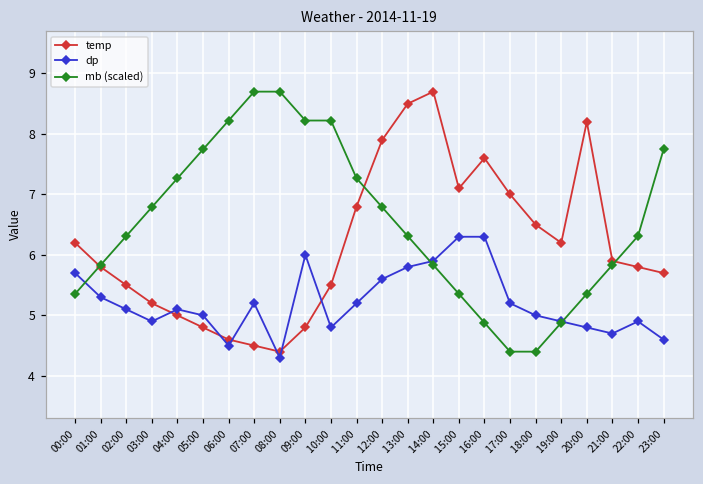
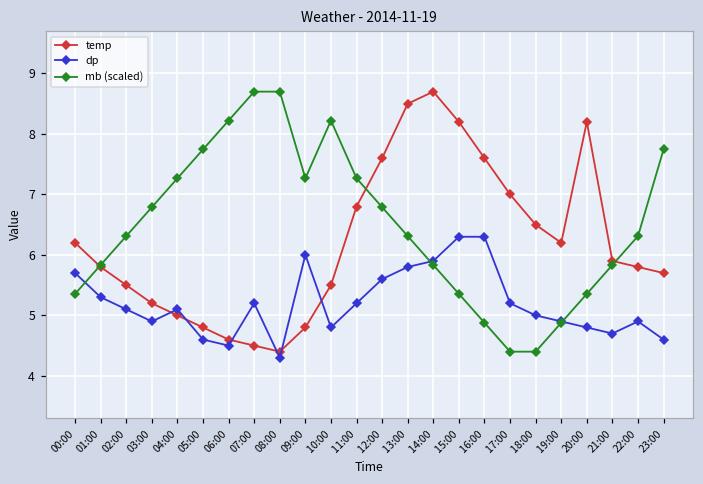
dp, 05:00: 5.0 -> 4.6
mb (scaled), 09:00: 8.2 -> 7.3
temp, 12:00: 7.9 -> 7.6
temp, 15:00: 7.1 -> 8.2
